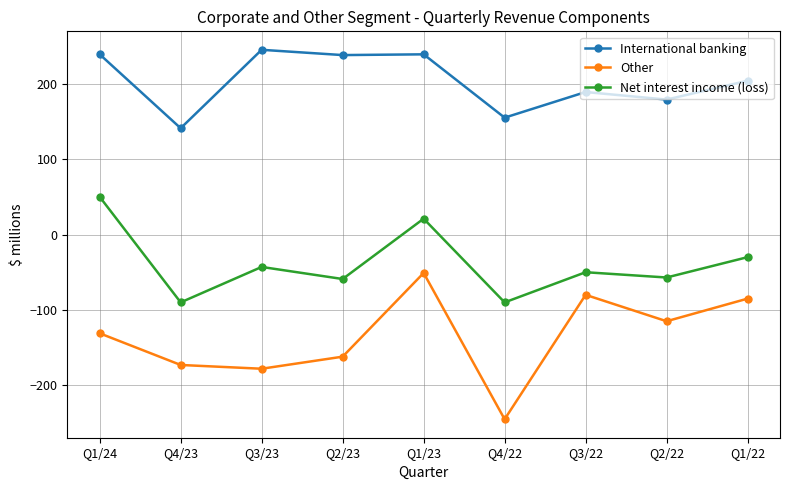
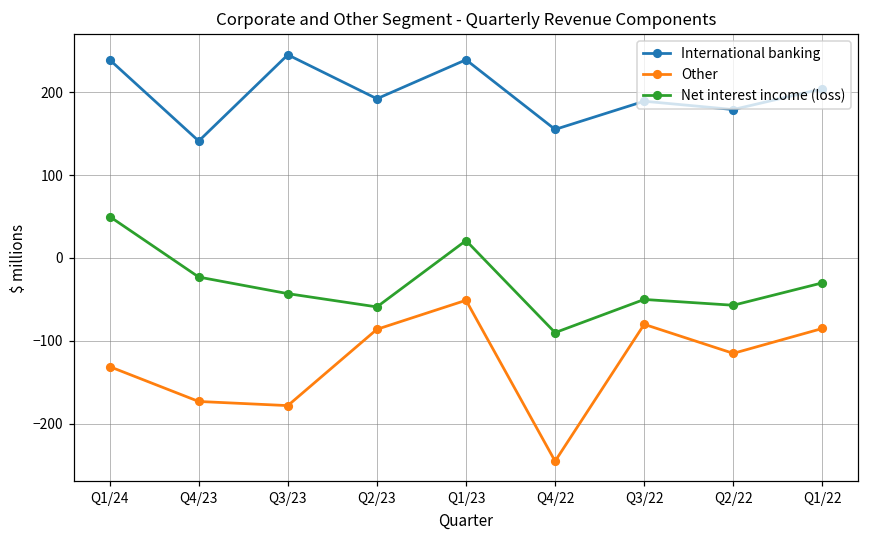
Net interest income (loss), Q4/23: -90 -> -20
International banking, Q2/23: 240 -> 190
Other, Q2/23: -160 -> -90
